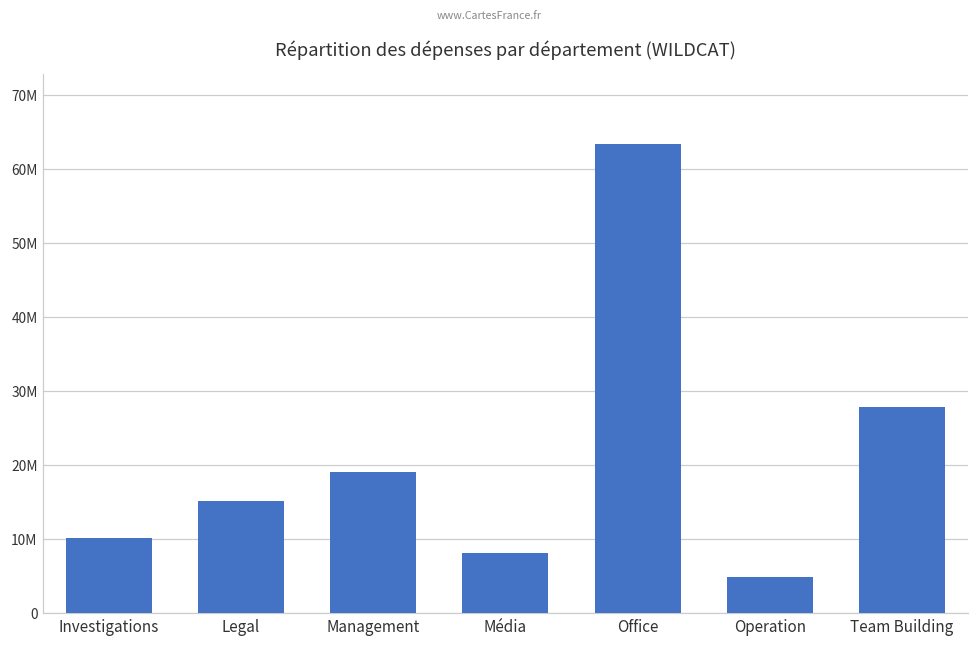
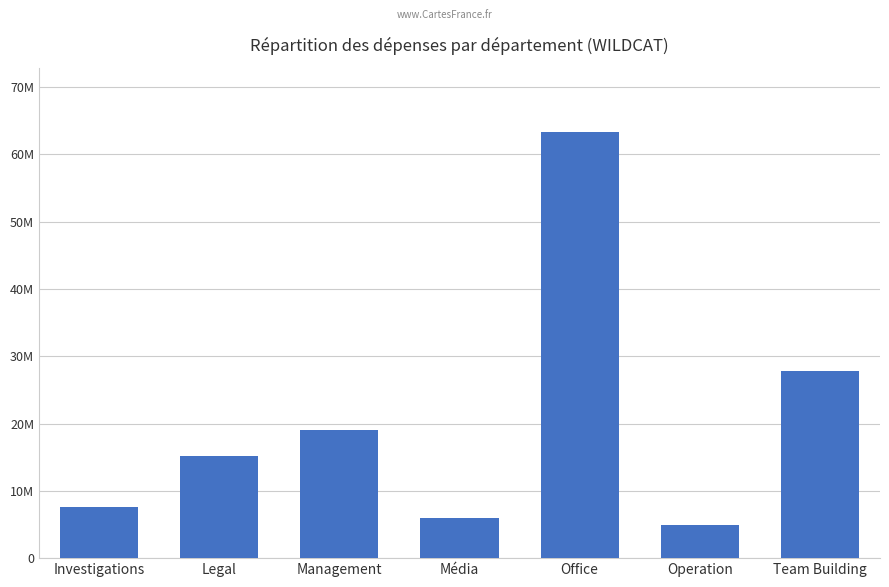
Investigations: 10000000 -> 8000000
Média: 8000000 -> 6000000
